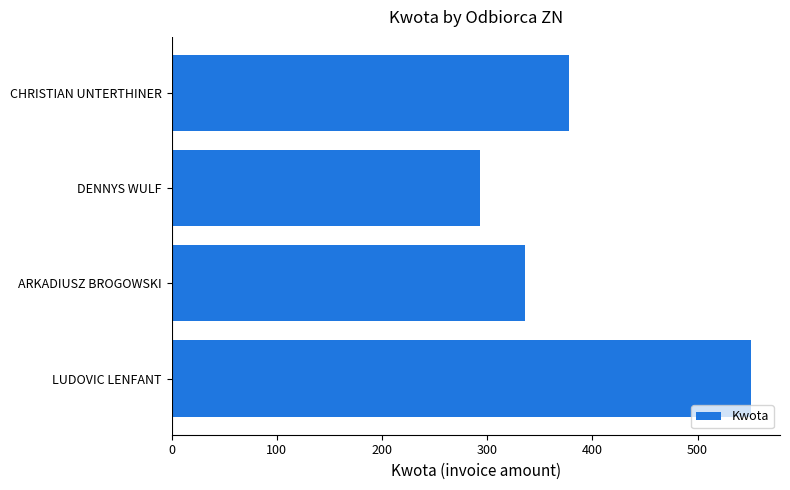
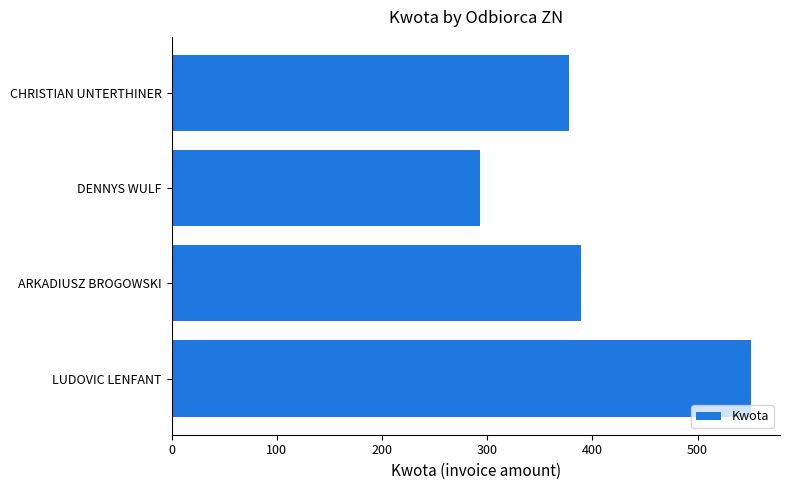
ARKADIUSZ BROGOWSKI: 336 -> 389
